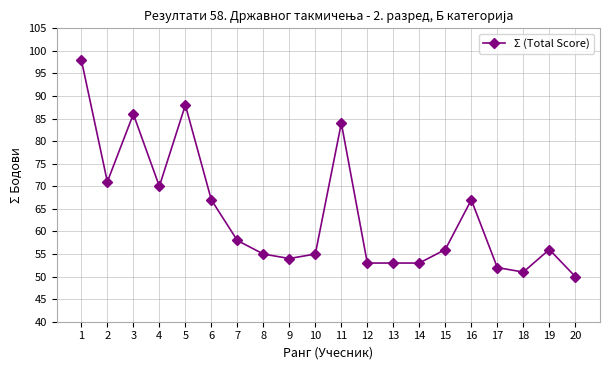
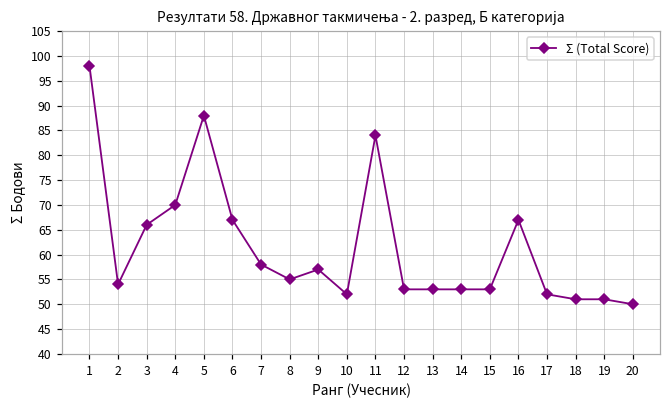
2: 71 -> 54
3: 86 -> 66
9: 54 -> 57
10: 55 -> 52
15: 56 -> 53
19: 56 -> 51
